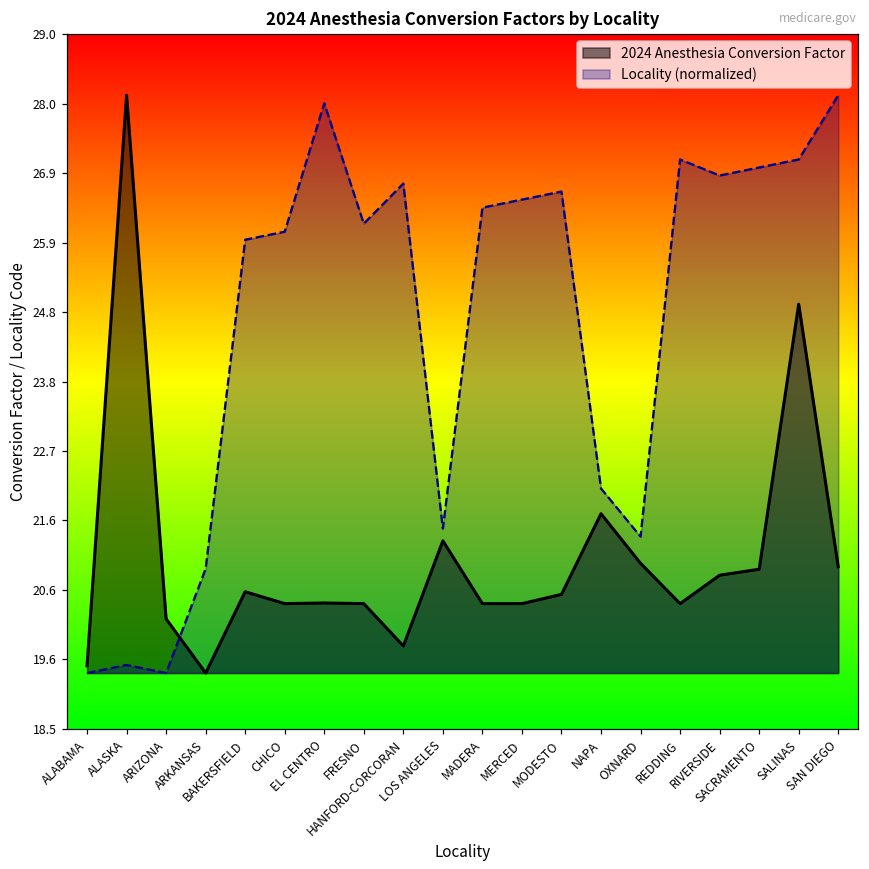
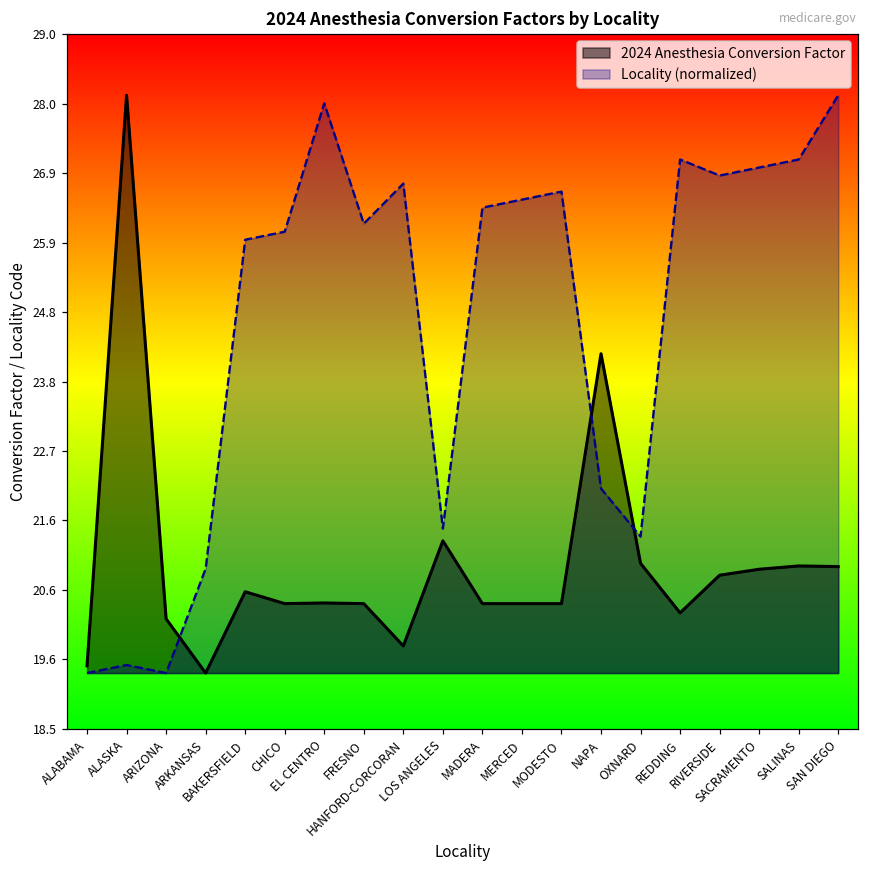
2024 Anesthesia Conversion Factor, MODESTO: 20.5 -> 20.4
2024 Anesthesia Conversion Factor, NAPA: 21.8 -> 24.2
2024 Anesthesia Conversion Factor, REDDING: 20.4 -> 20.3
2024 Anesthesia Conversion Factor, SALINAS: 24.9 -> 21.0
